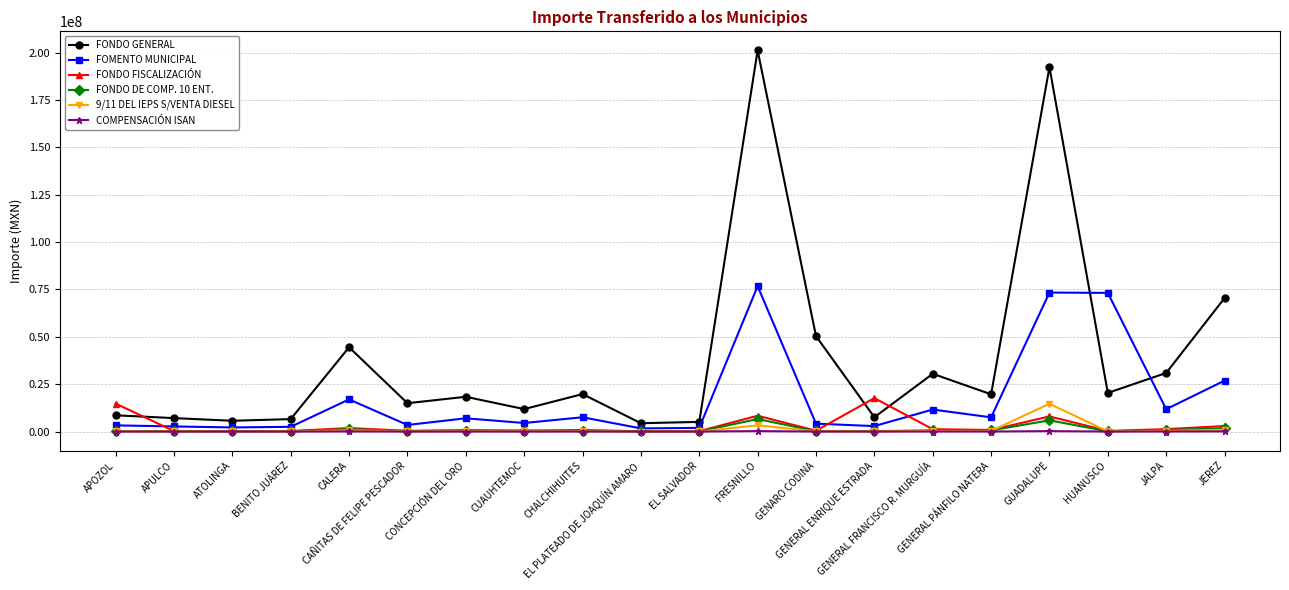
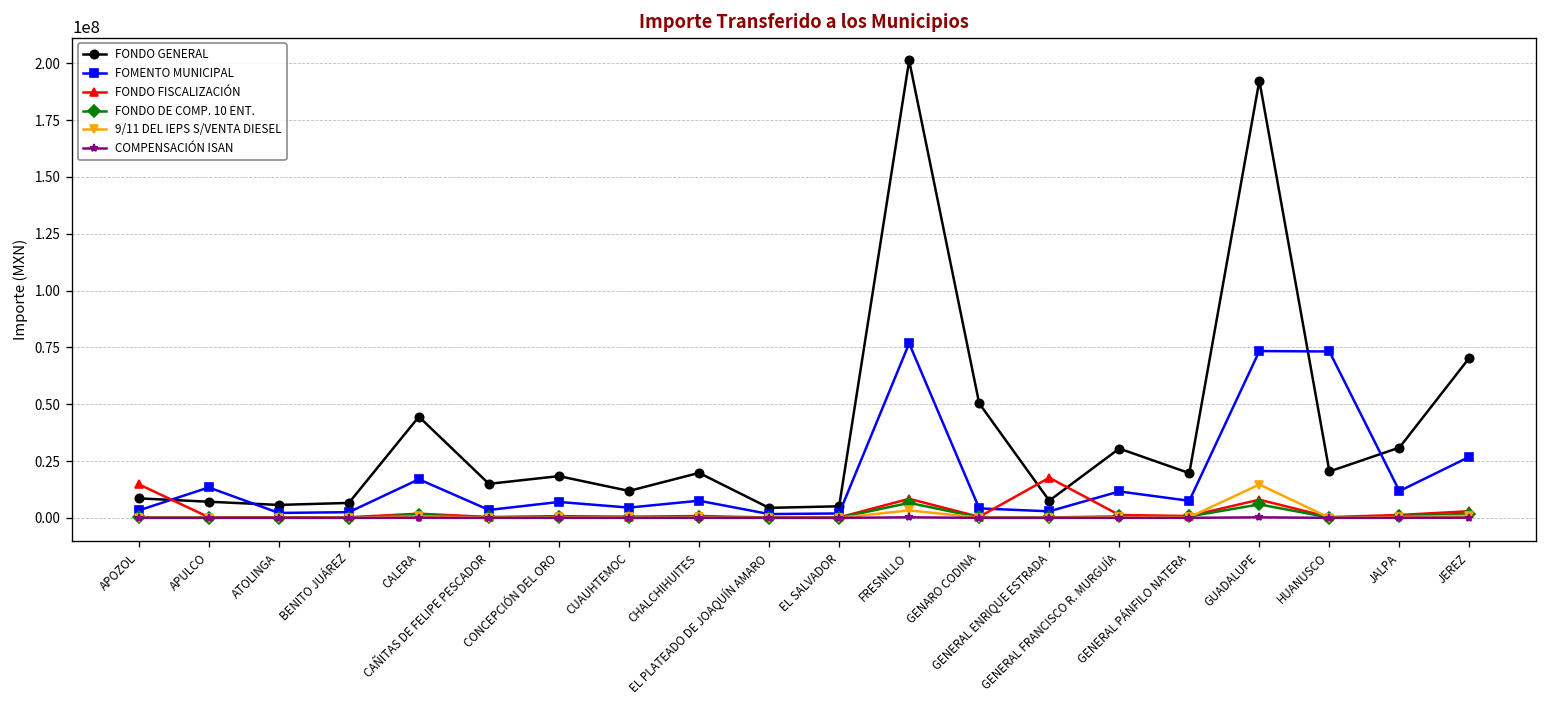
FOMENTO MUNICIPAL, APULCO: 3000000 -> 13000000
